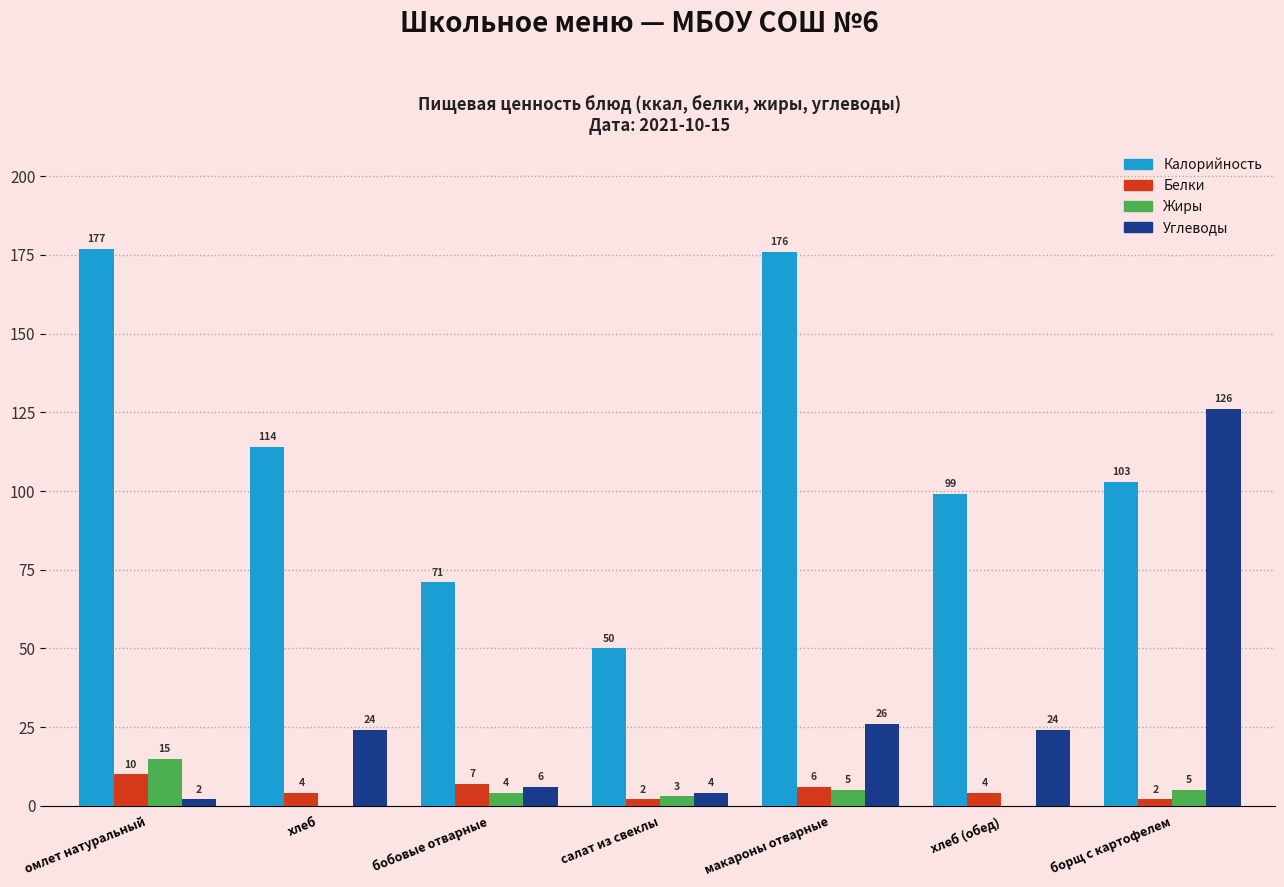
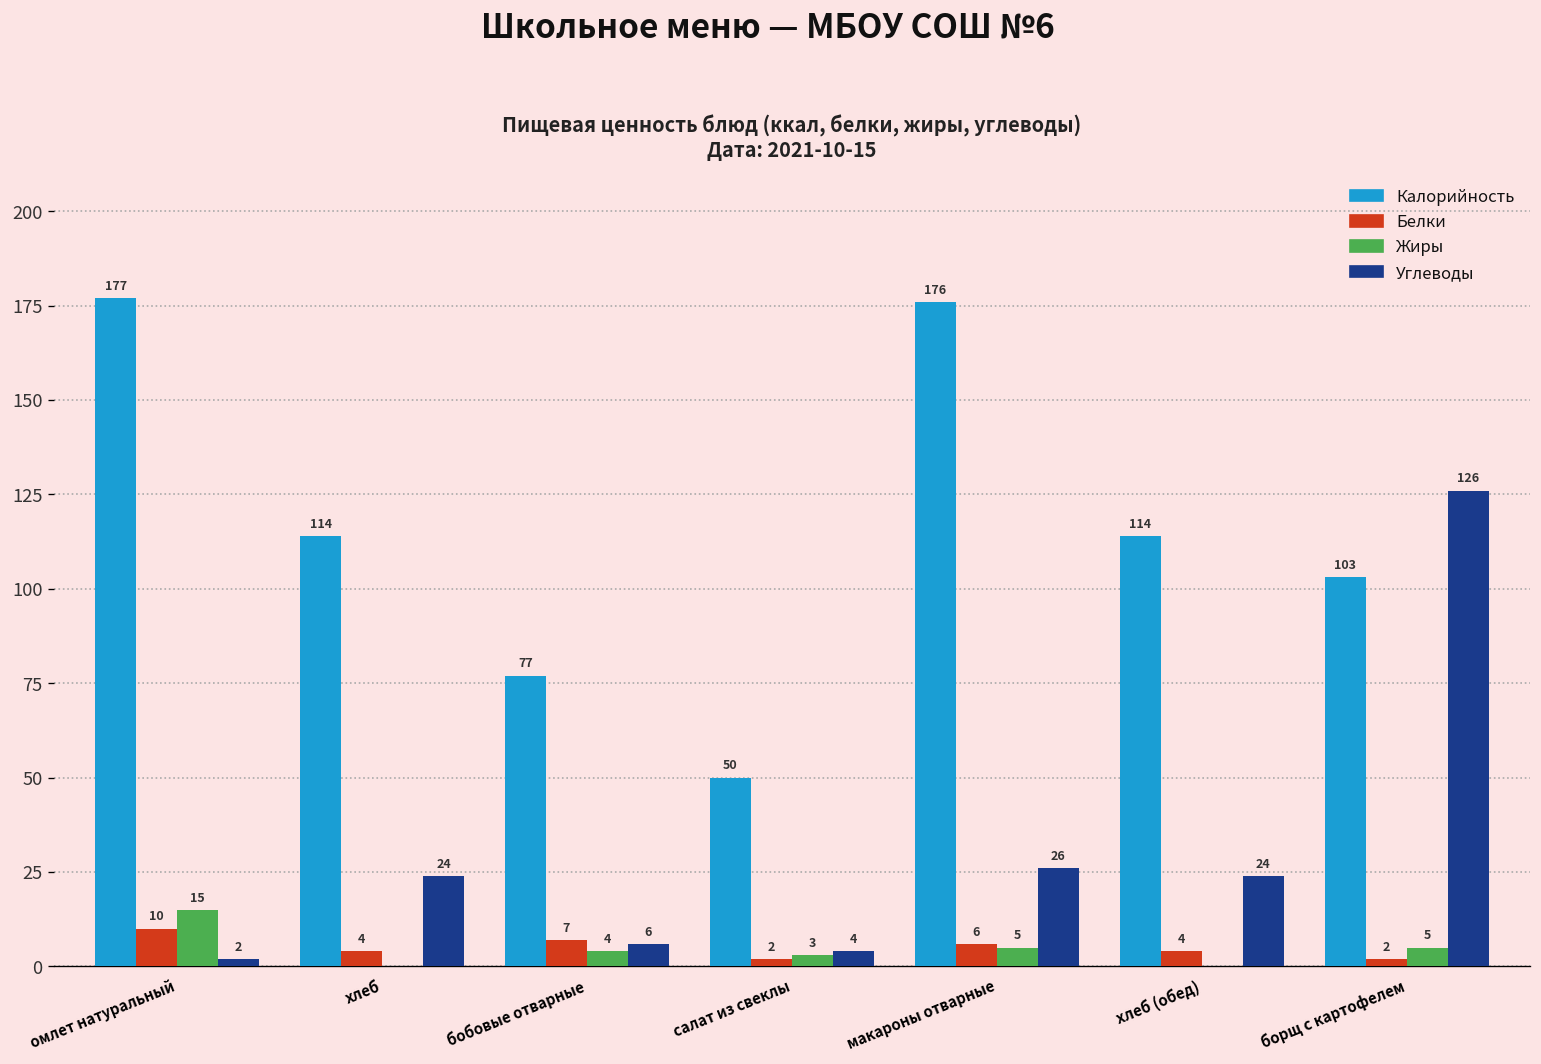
Калорийность, бобовые отварные: 71 -> 77
Калорийность, хлеб (обед): 99 -> 114
